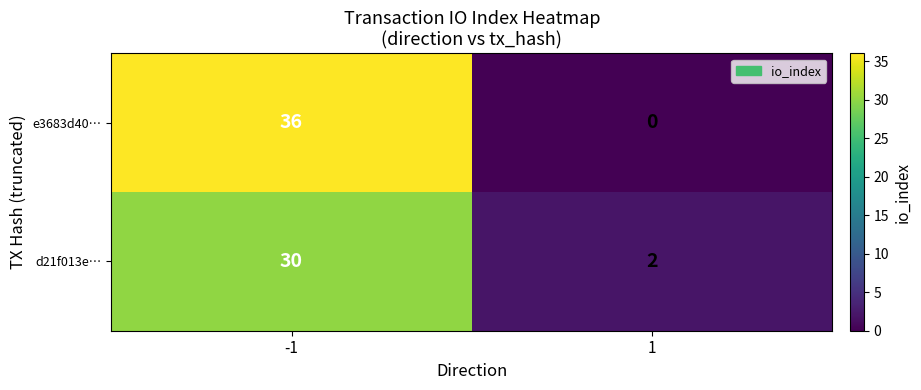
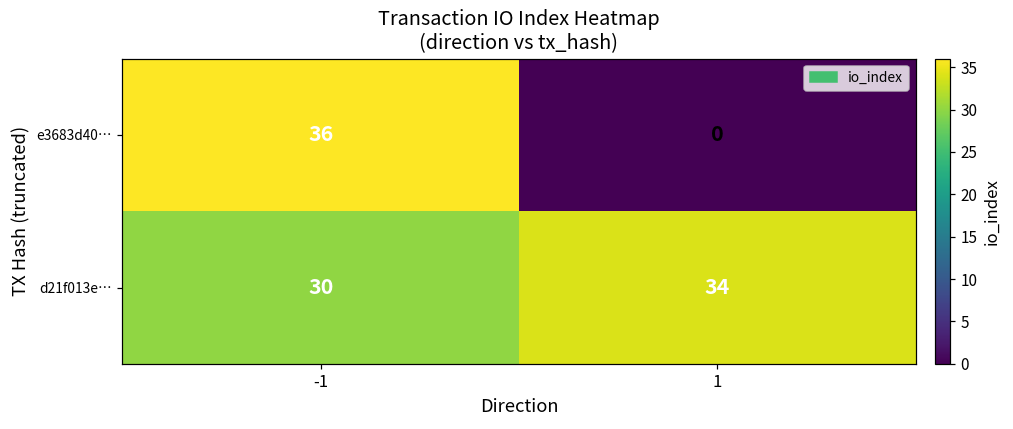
d21f013e…, 1: 2 -> 34
